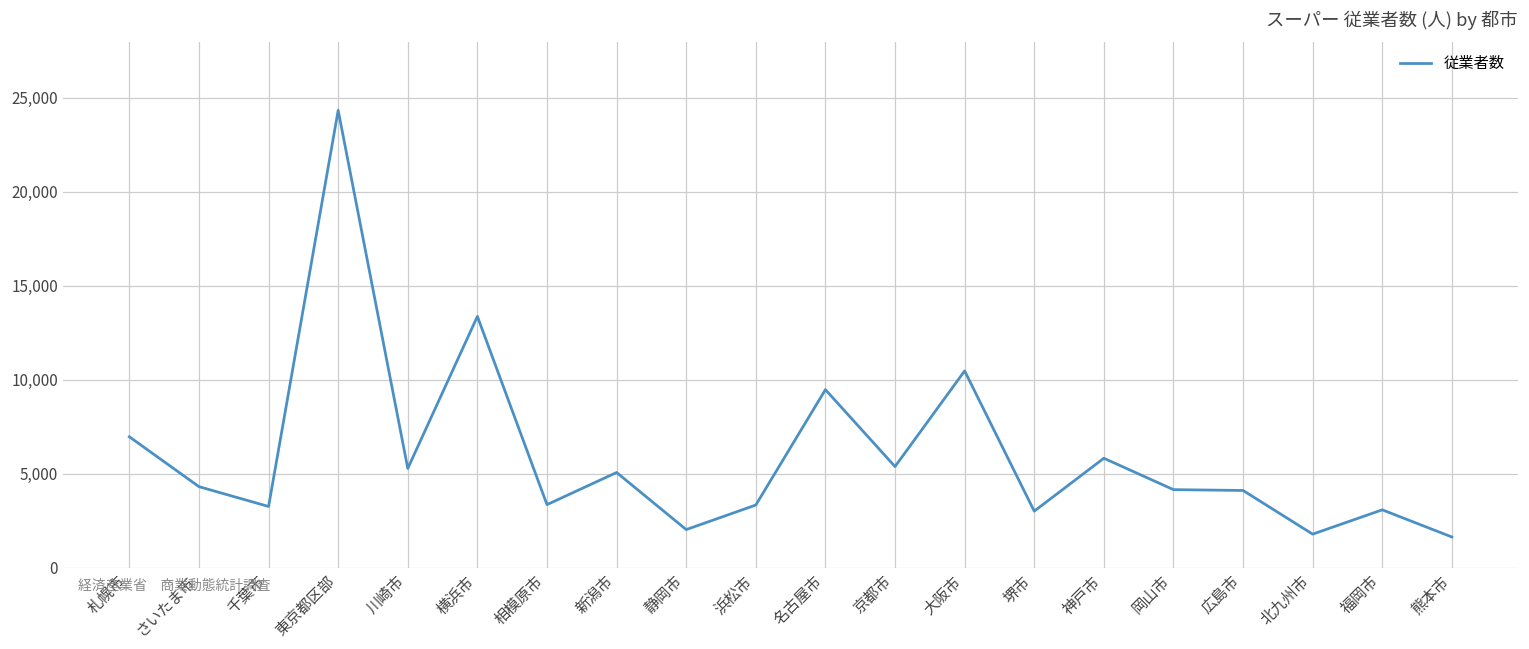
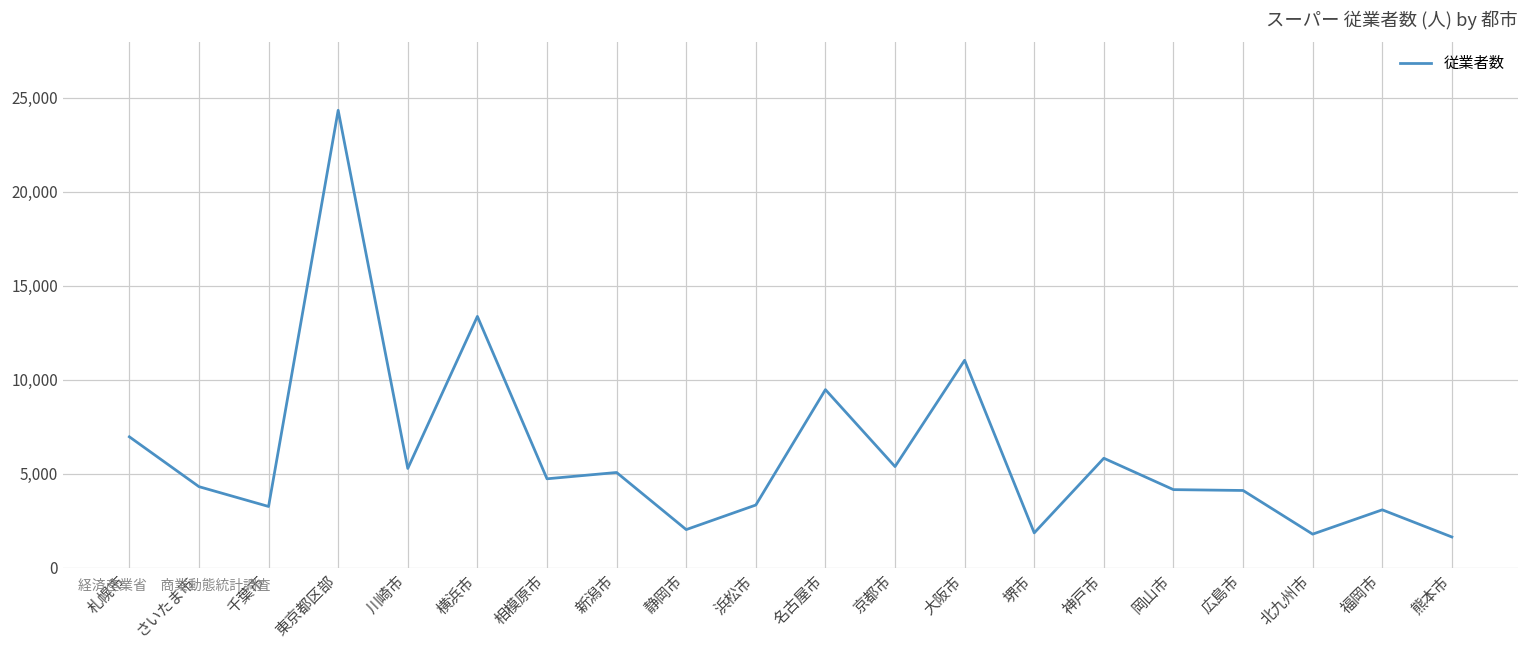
相模原市: 3,400 -> 4,700
大阪市: 10,500 -> 11,000
堺市: 3,000 -> 1,900
